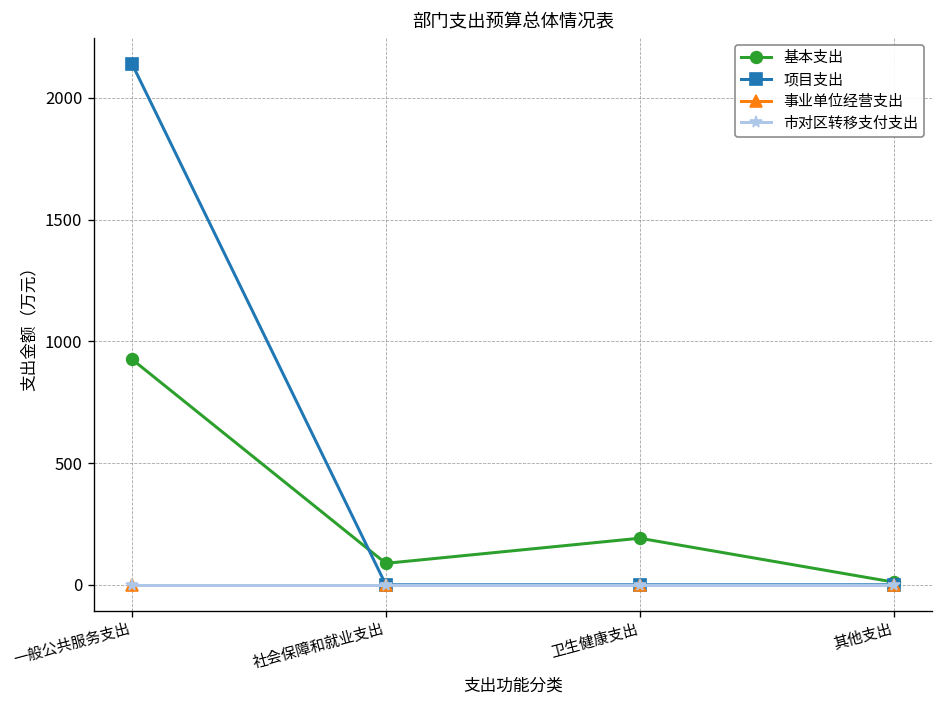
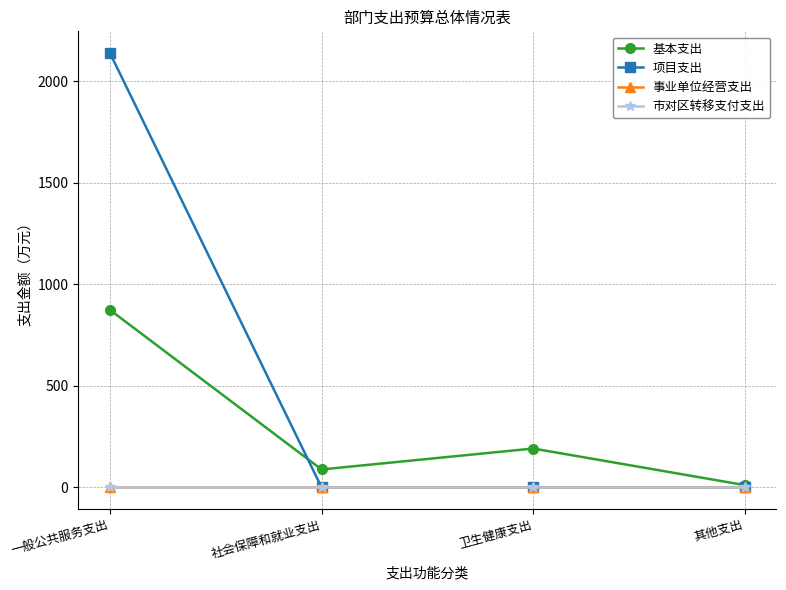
基本支出, 一般公共服务支出: 930 -> 870
